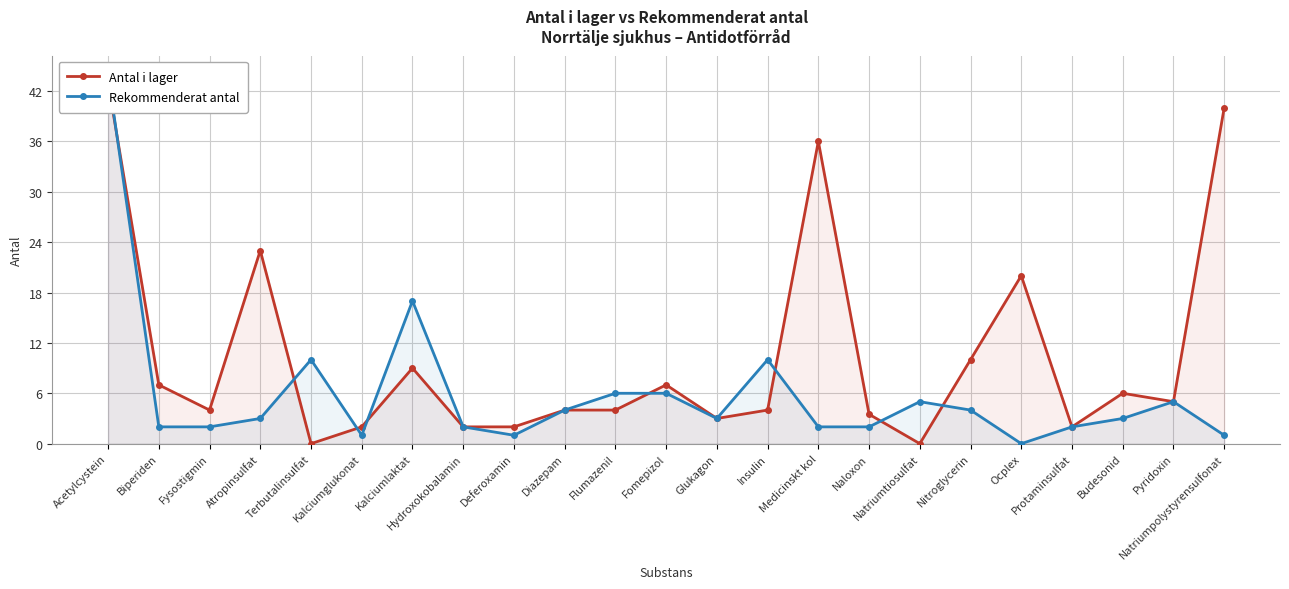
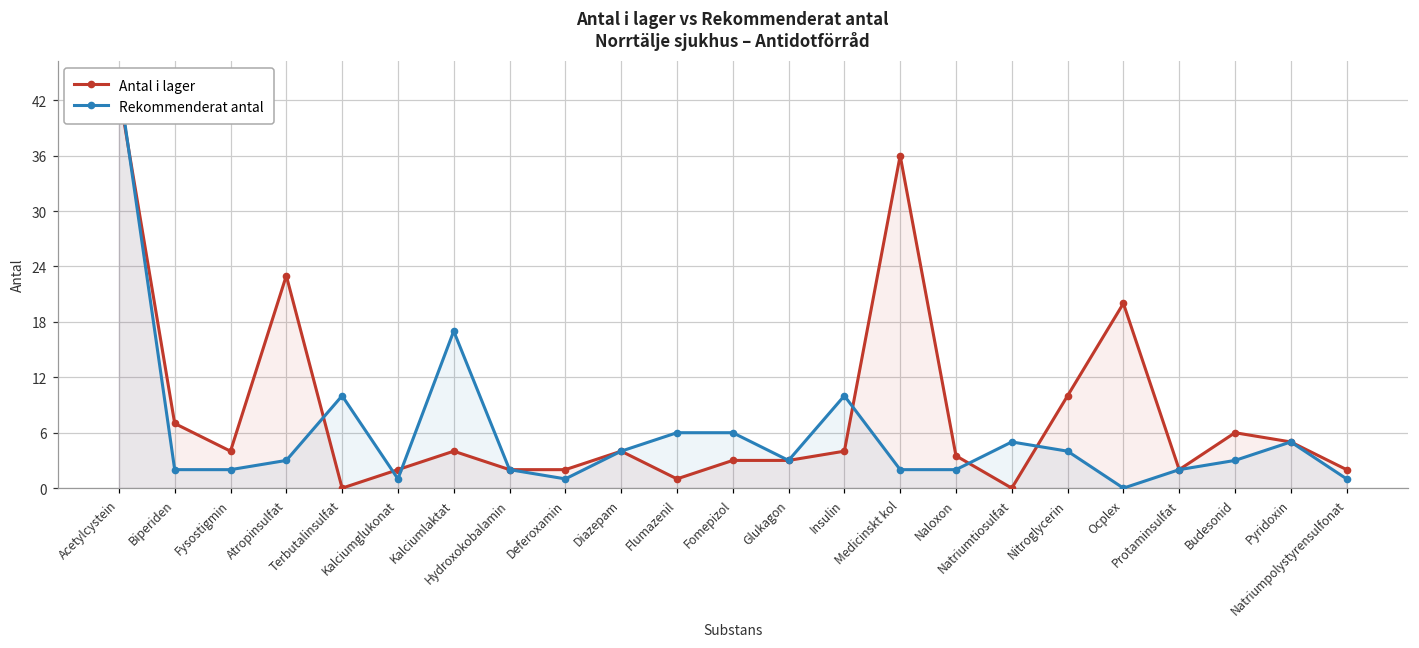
Antal i lager, Kalciumlaktat: 9 -> 4
Antal i lager, Flumazenil: 4 -> 1
Antal i lager, Fomepizol: 7 -> 3
Antal i lager, Natriumpolystyrensulfonat: 40 -> 2
